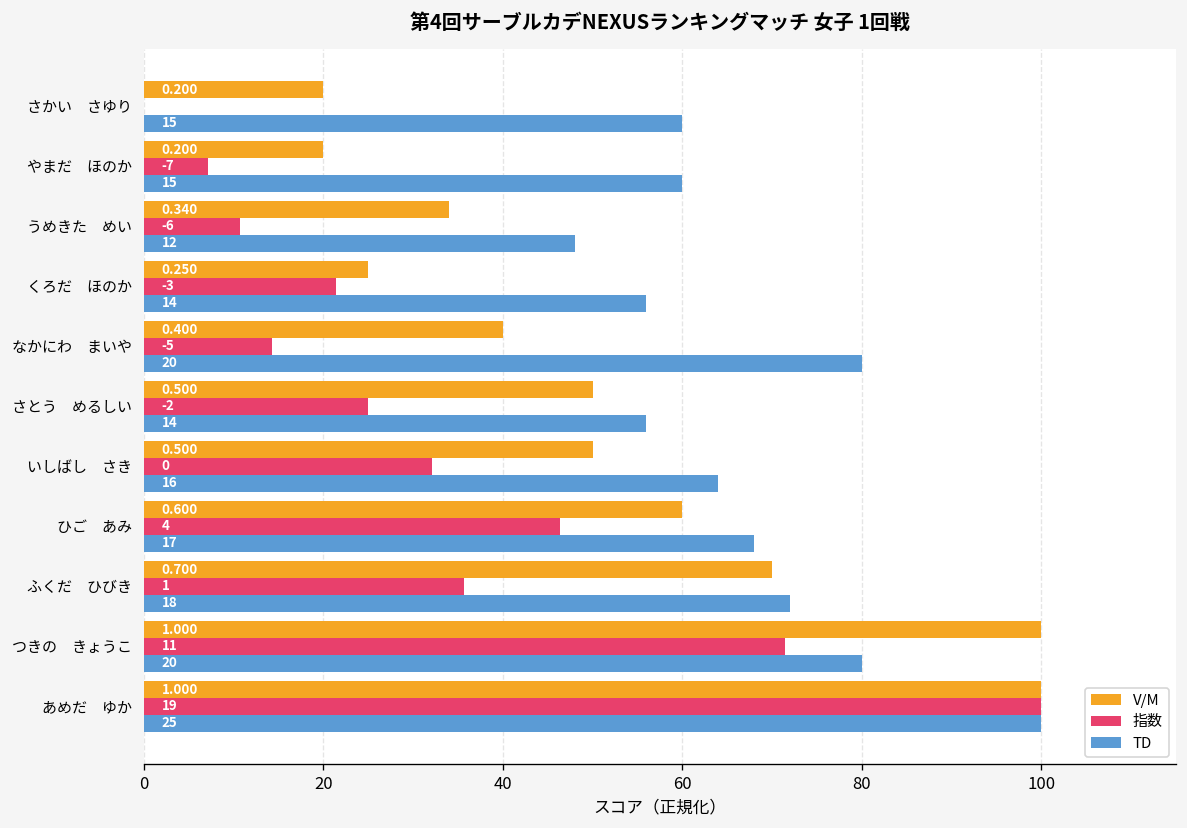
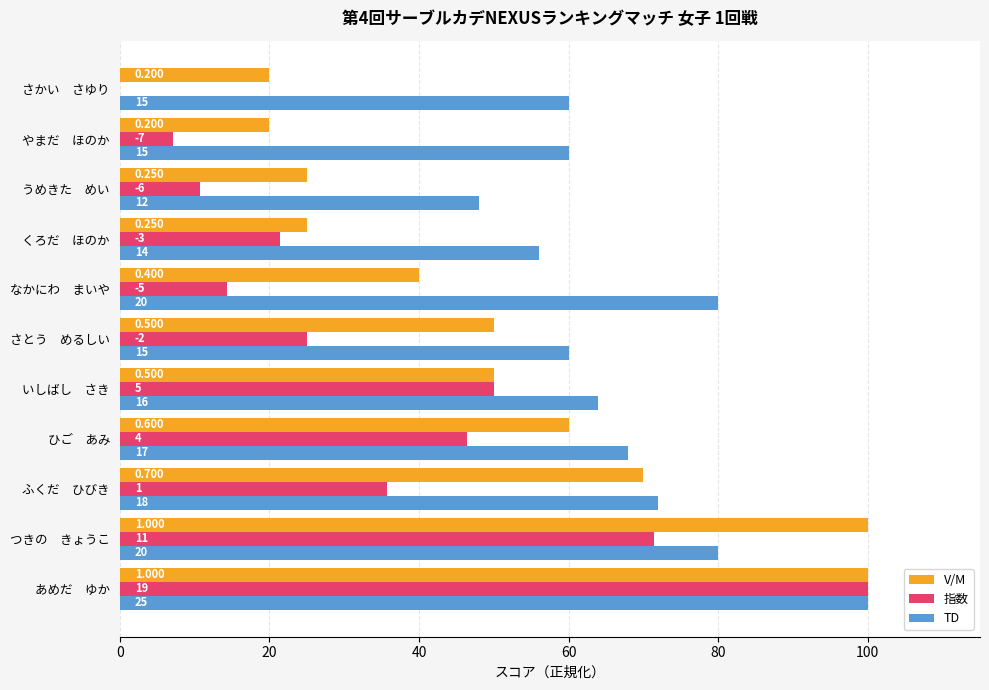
V/M, うめきた めい: 0.340 -> 0.250
TD, さとう めるしい: 14 -> 15
指数, いしばし さき: 0 -> 5
